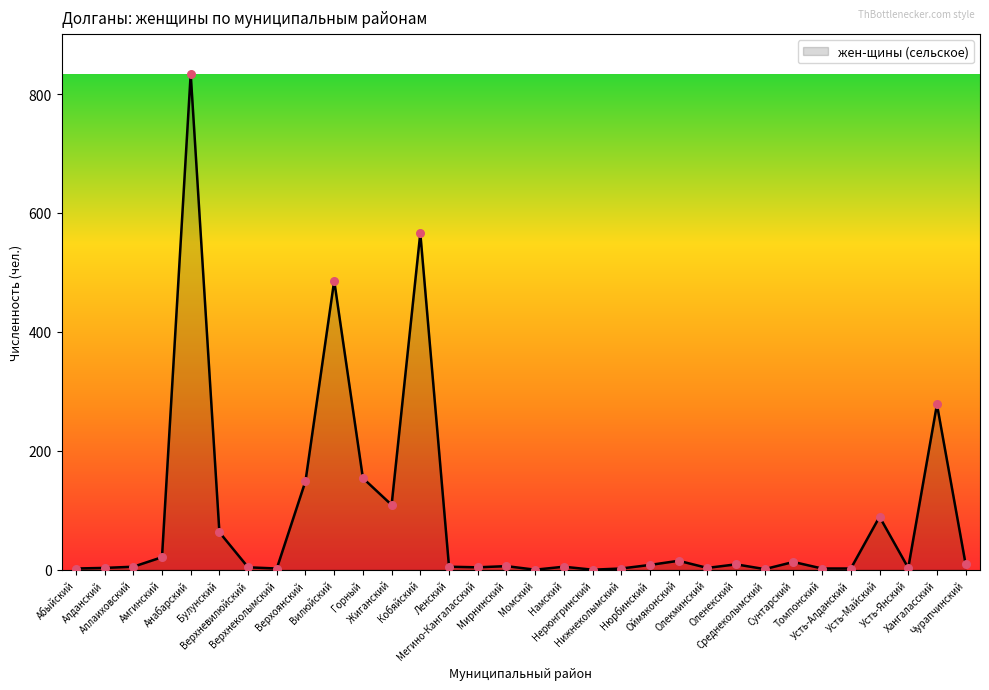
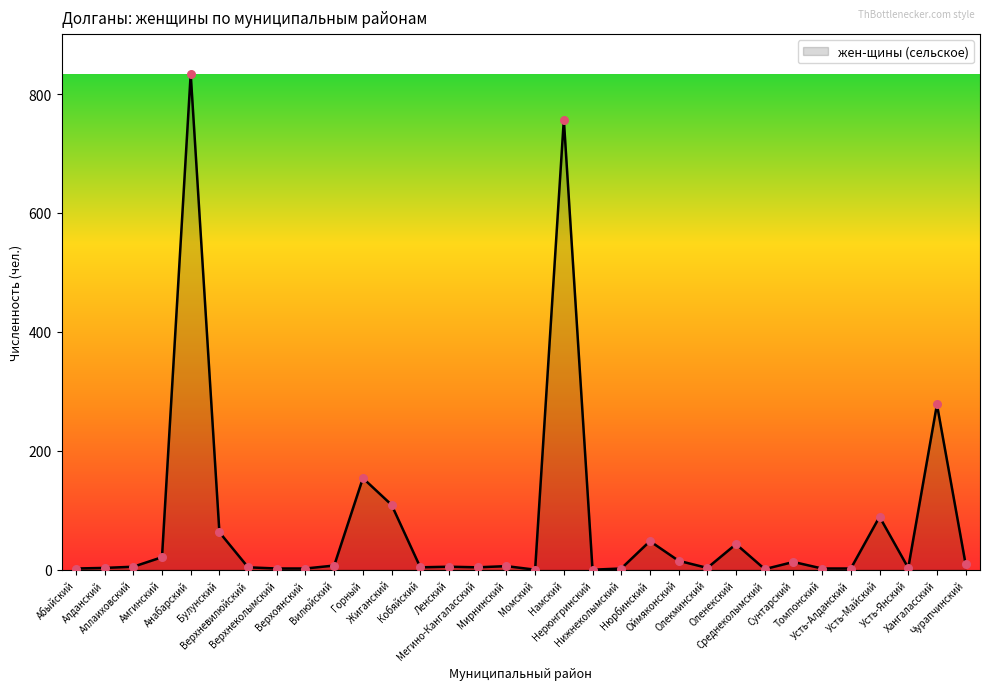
Верхоянский: 150 -> 0
Вилюйский: 490 -> 10
Кобяйский: 570 -> 0
Намский: 10 -> 760
Нюрбинский: 10 -> 50
Оленекский: 10 -> 40
